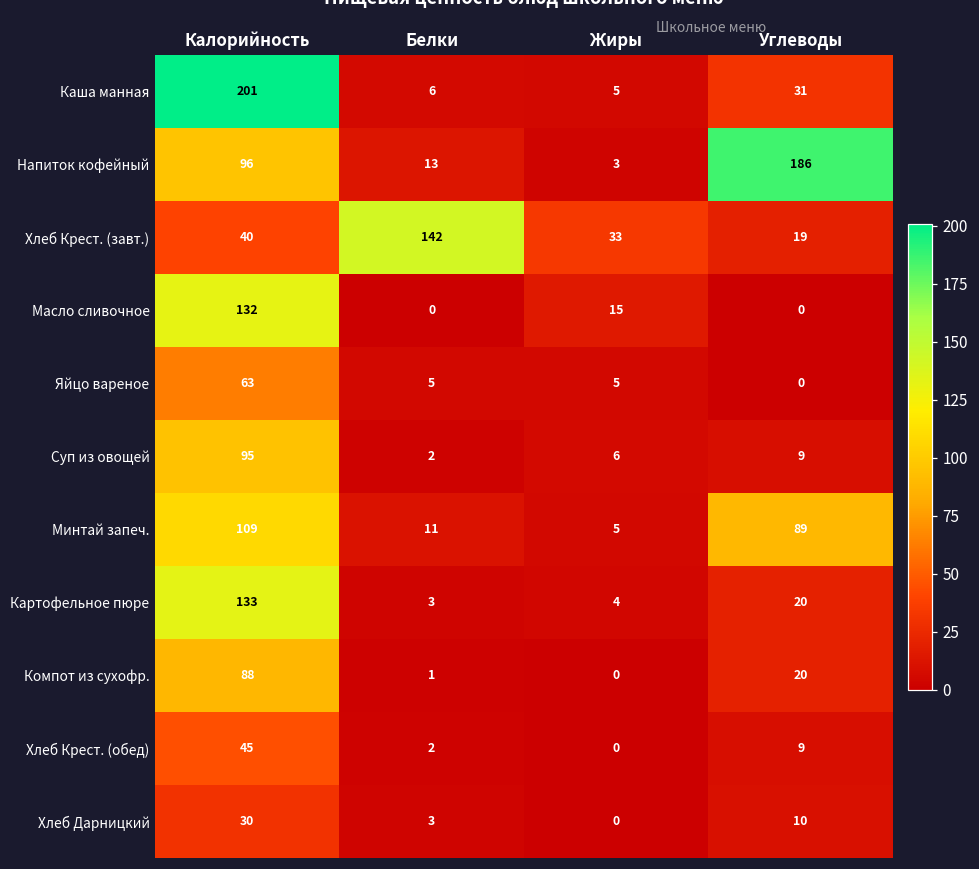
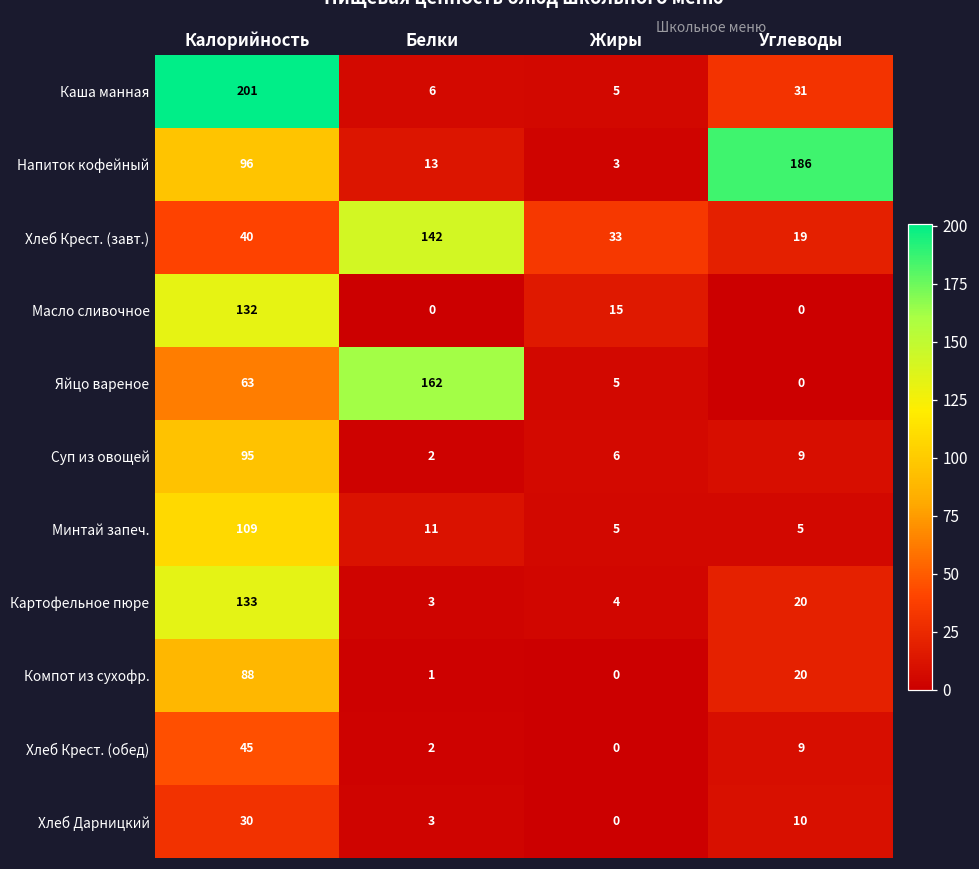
Яйцо вареное, Белки: 5 -> 162
Минтай запеч., Углеводы: 89 -> 5
